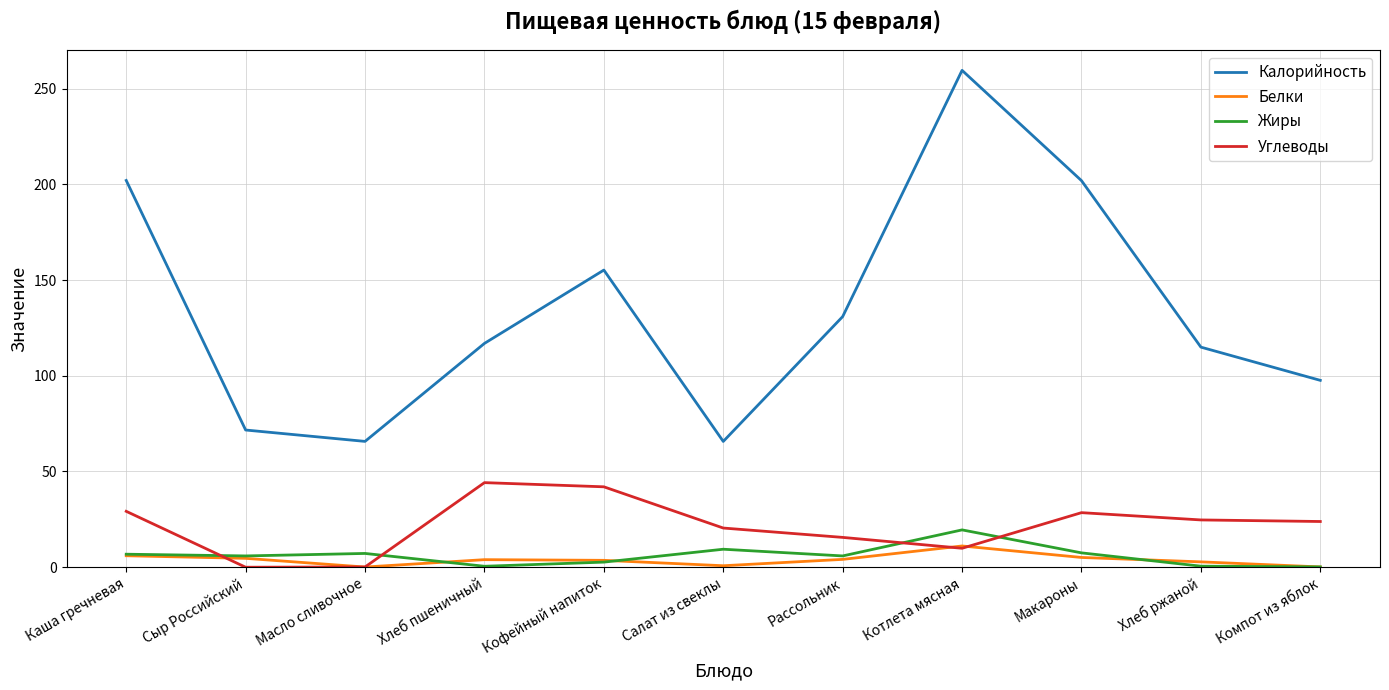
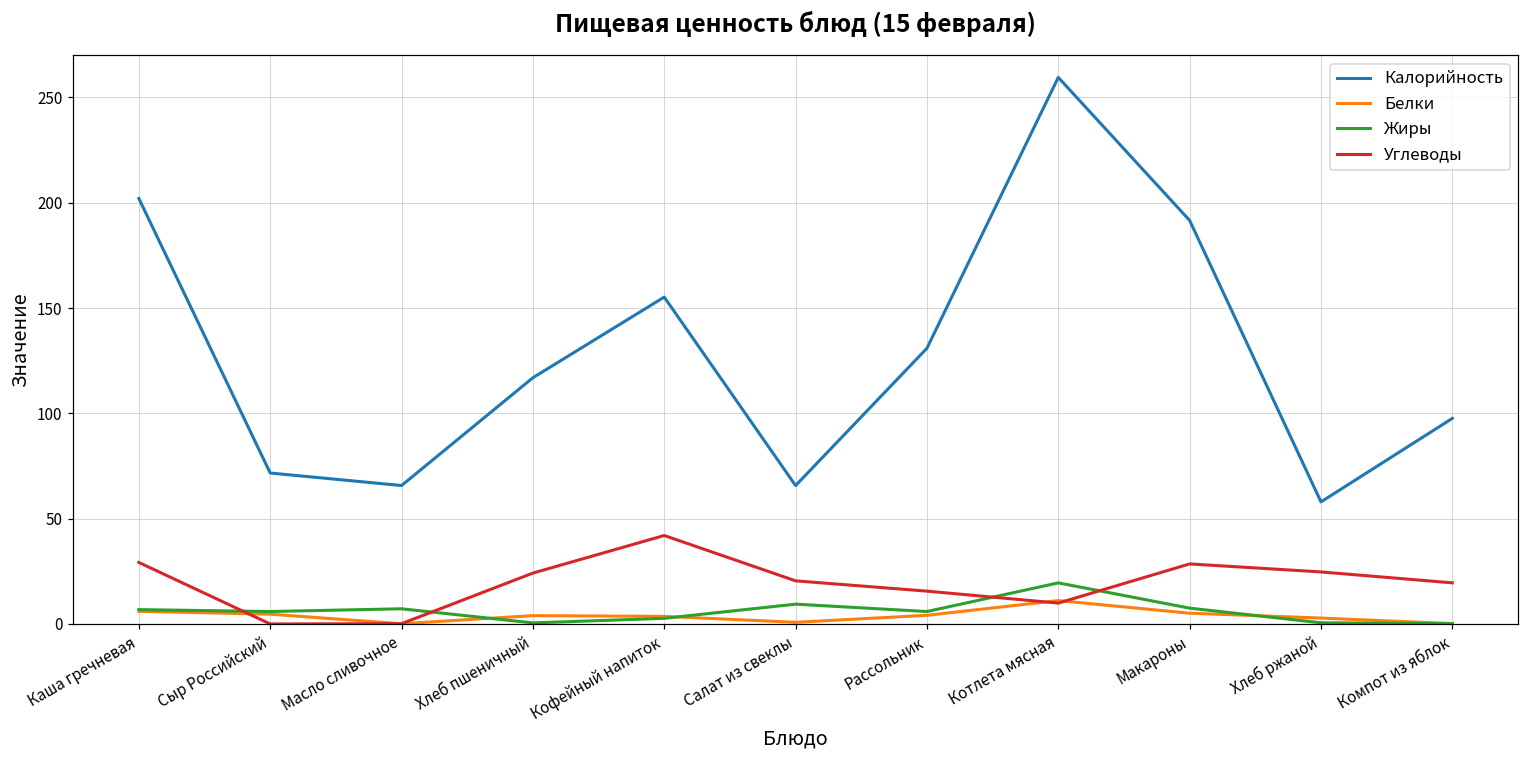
Углеводы, Хлеб пшеничный: 44 -> 24
Калорийность, Макароны: 202 -> 192
Калорийность, Хлеб ржаной: 115 -> 58
Углеводы, Компот из яблок: 24 -> 20
